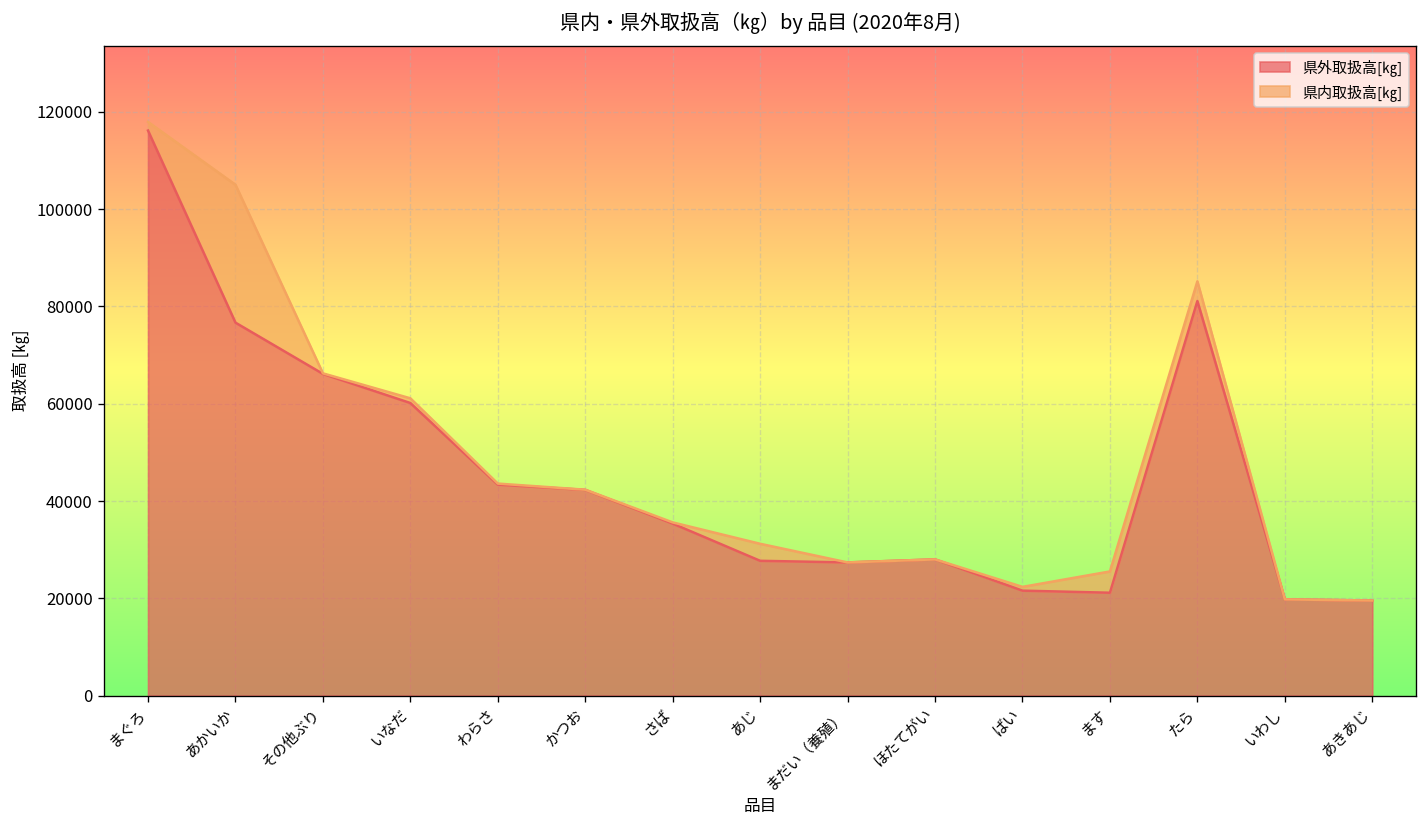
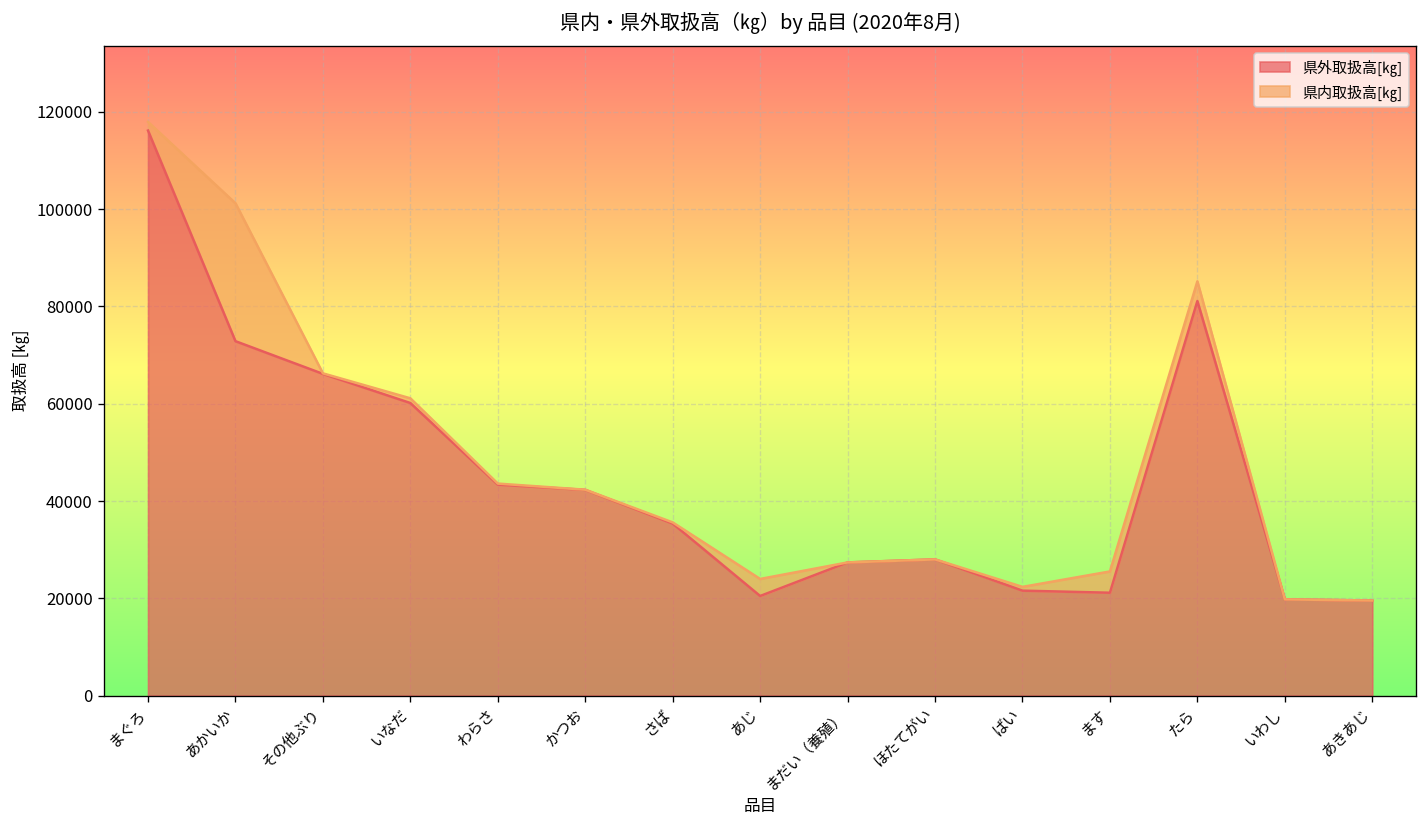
県外取扱高[㎏], あかいか: 77000 -> 73000
県外取扱高[㎏], あじ: 28000 -> 20000
